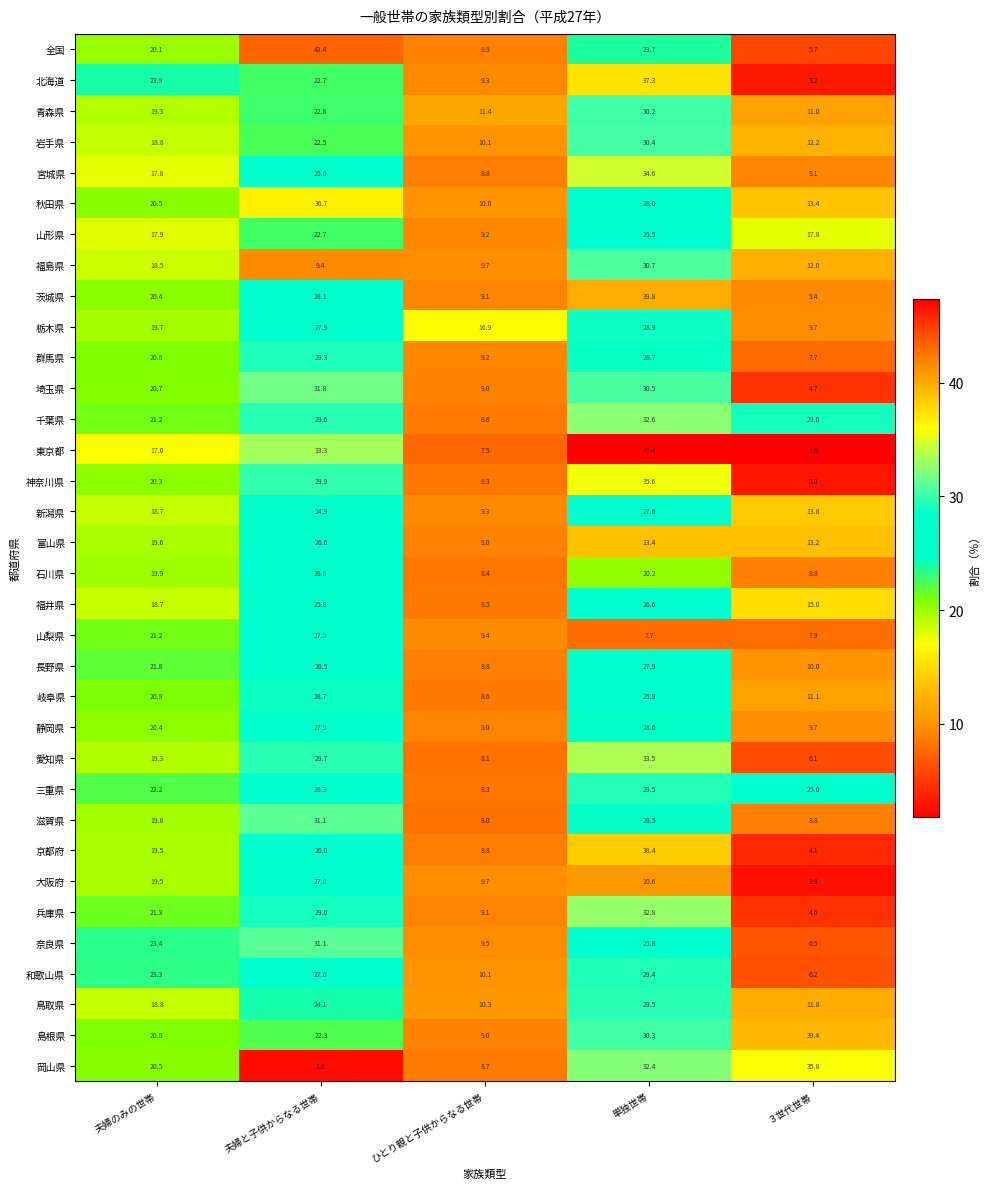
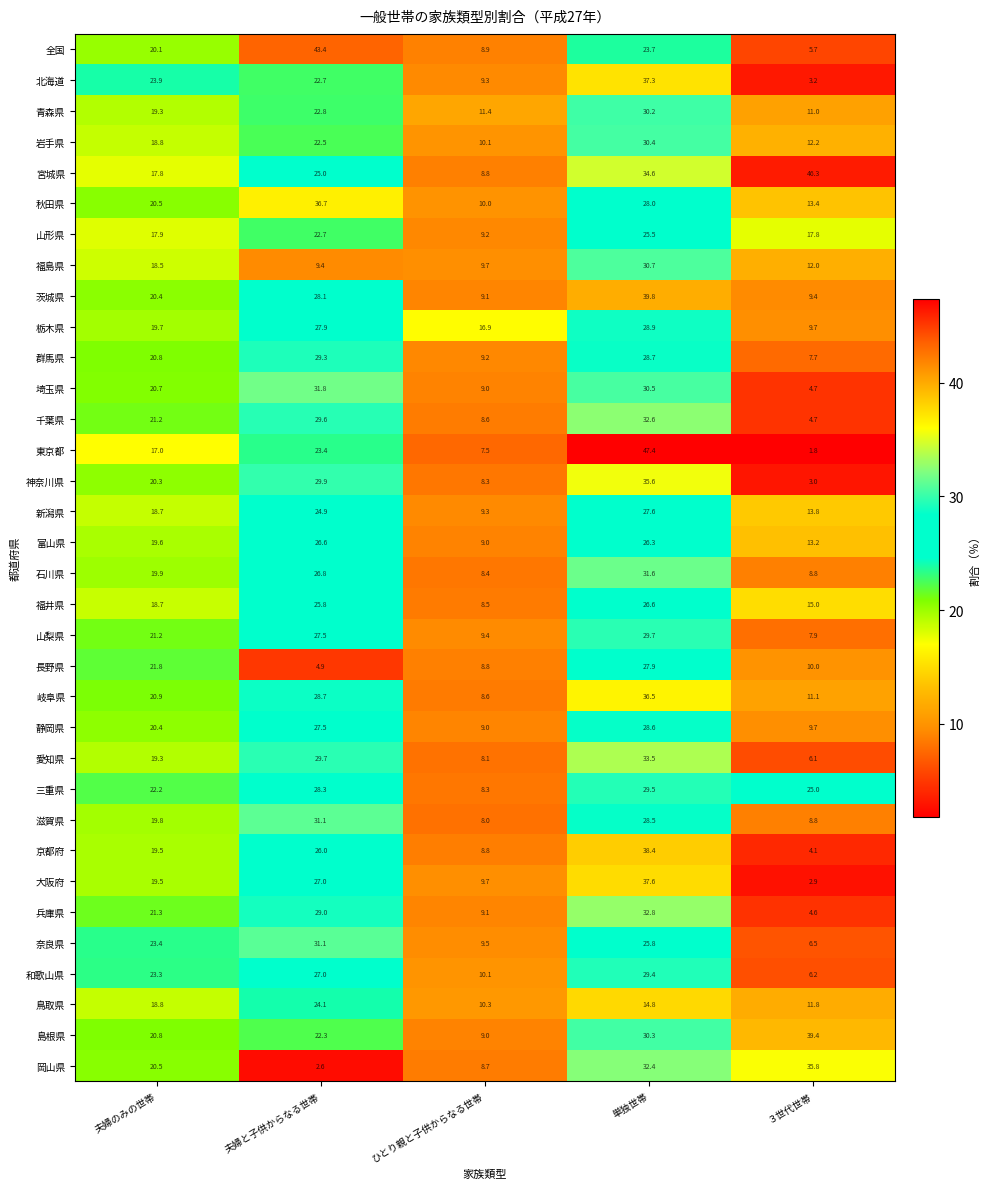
宮城県, ３世代世帯: 9.1 -> 46.3
千葉県, ３世代世帯: 29.0 -> 4.7
東京都, 夫婦と子供からなる世帯: 33.3 -> 23.4
富山県, 単独世帯: 13.4 -> 26.3
石川県, 単独世帯: 20.2 -> 31.6
山梨県, 単独世帯: 7.7 -> 29.7
長野県, 夫婦と子供からなる世帯: 26.5 -> 4.9
岐阜県, 単独世帯: 25.9 -> 36.5
大阪府, 単独世帯: 10.6 -> 37.6
鳥取県, 単独世帯: 29.5 -> 14.8
